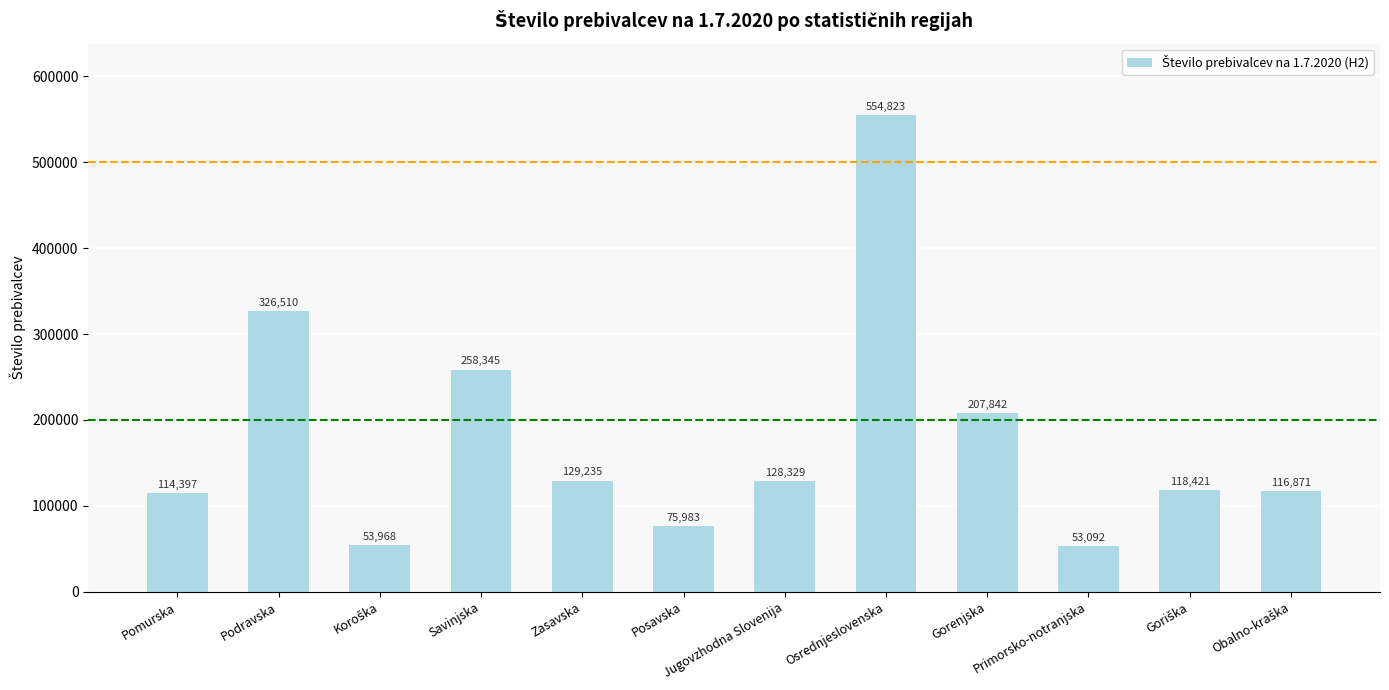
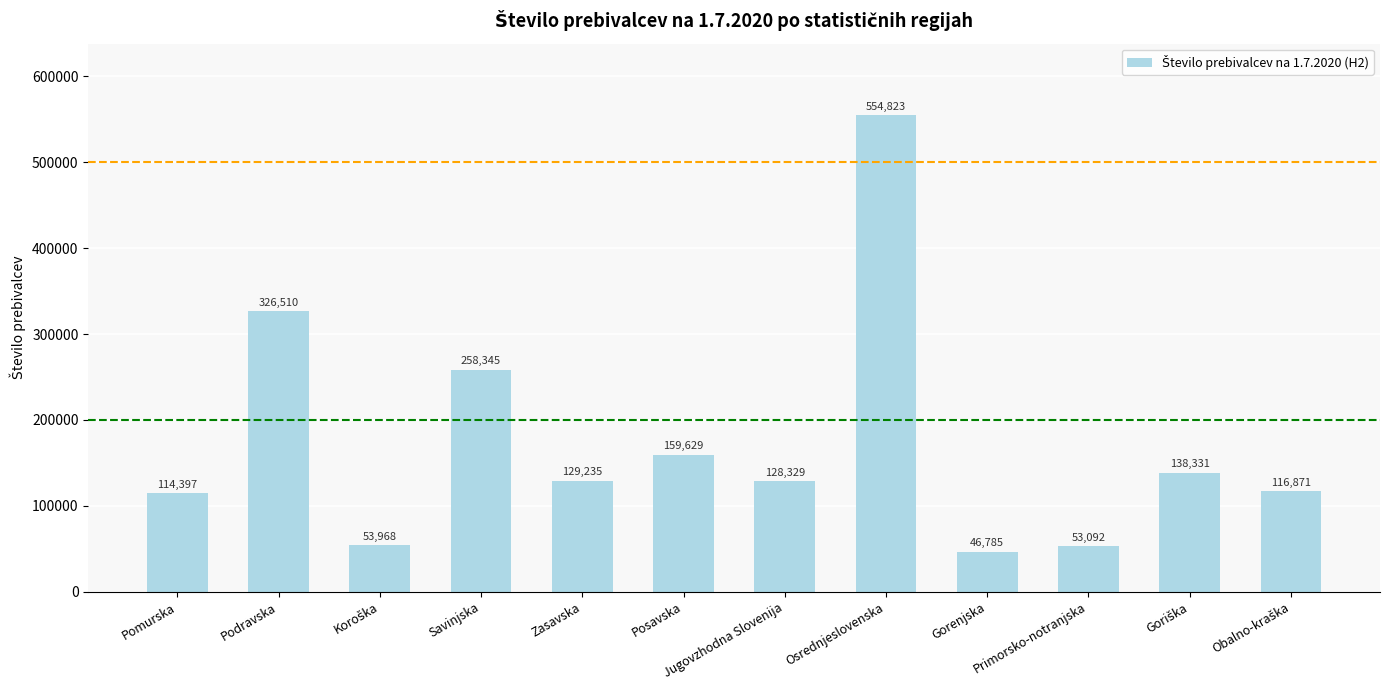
Posavska: 75,983 -> 159,629
Gorenjska: 207,842 -> 46,785
Goriška: 118,421 -> 138,331
